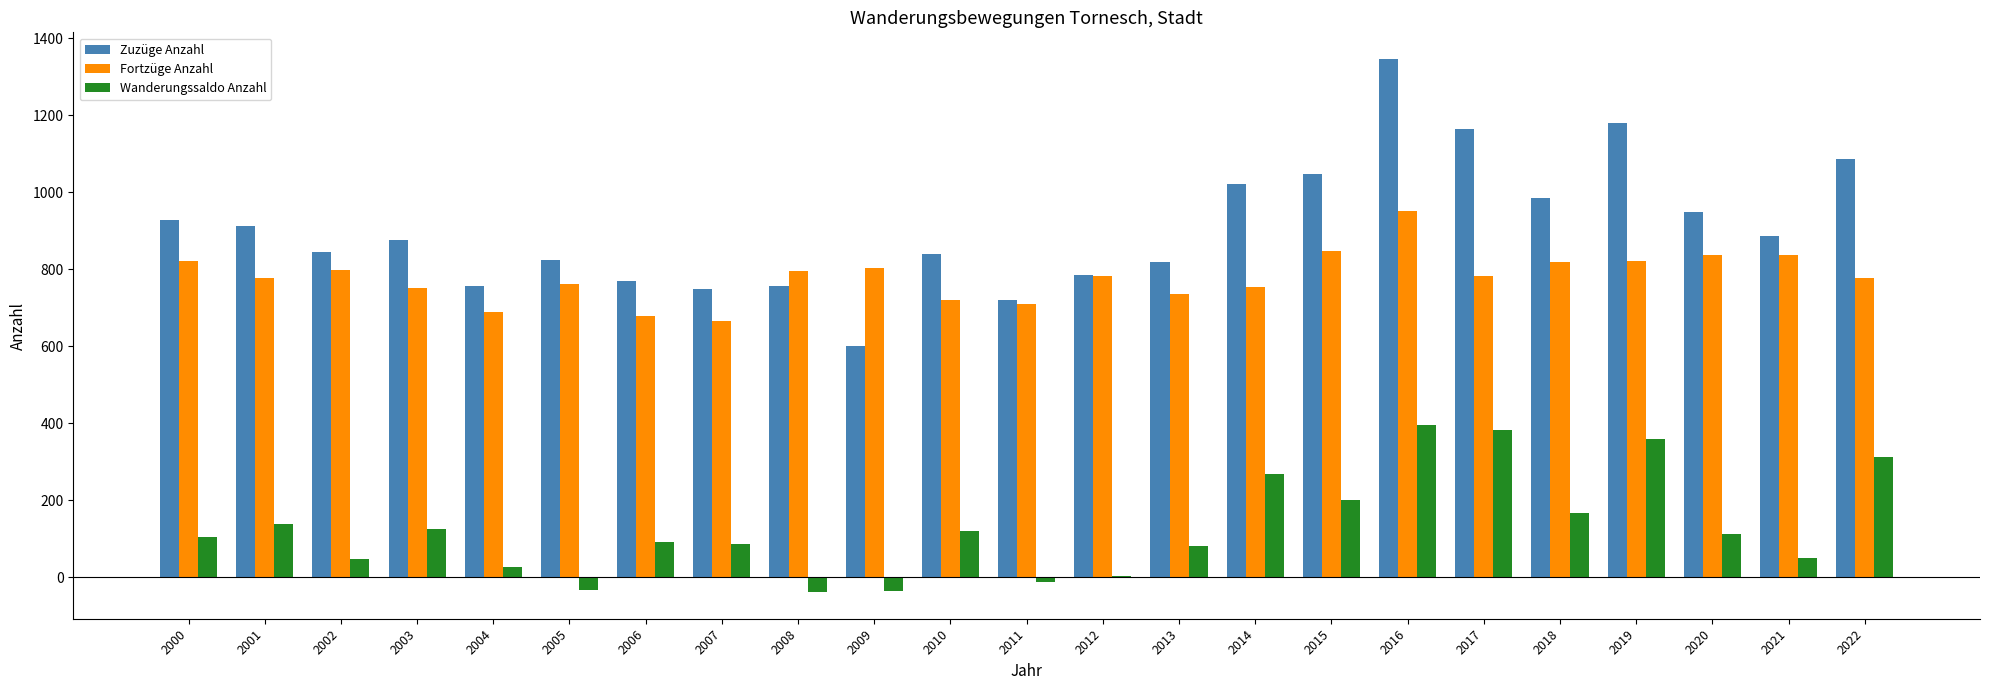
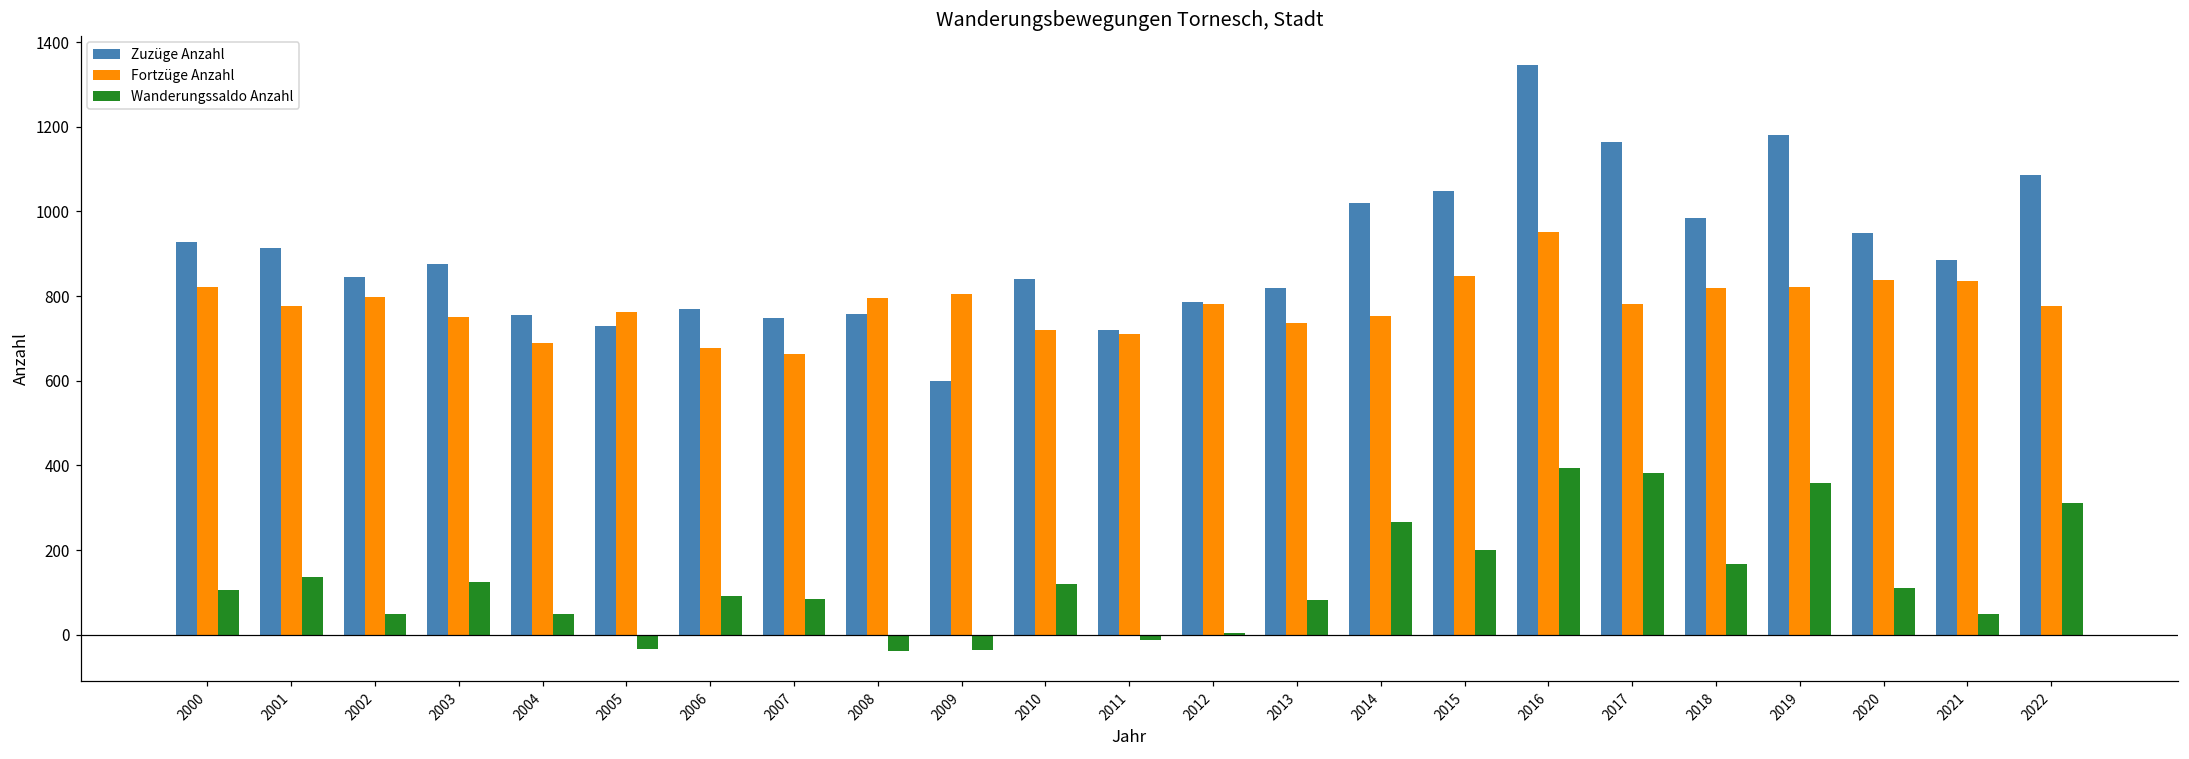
Wanderungssaldo Anzahl, 2004: 30 -> 50
Zuzüge Anzahl, 2005: 830 -> 730
